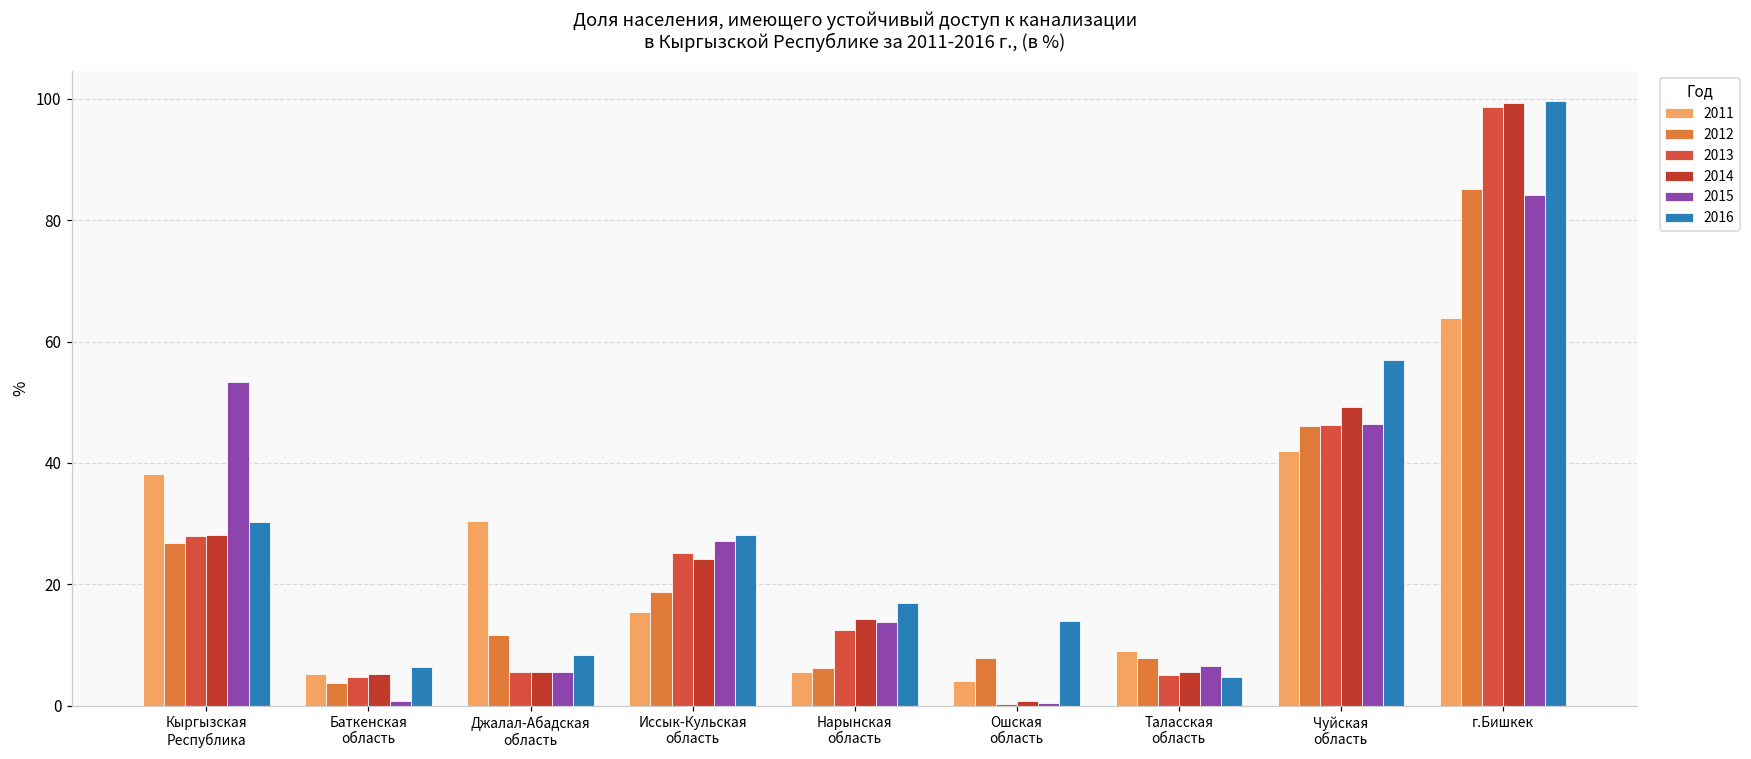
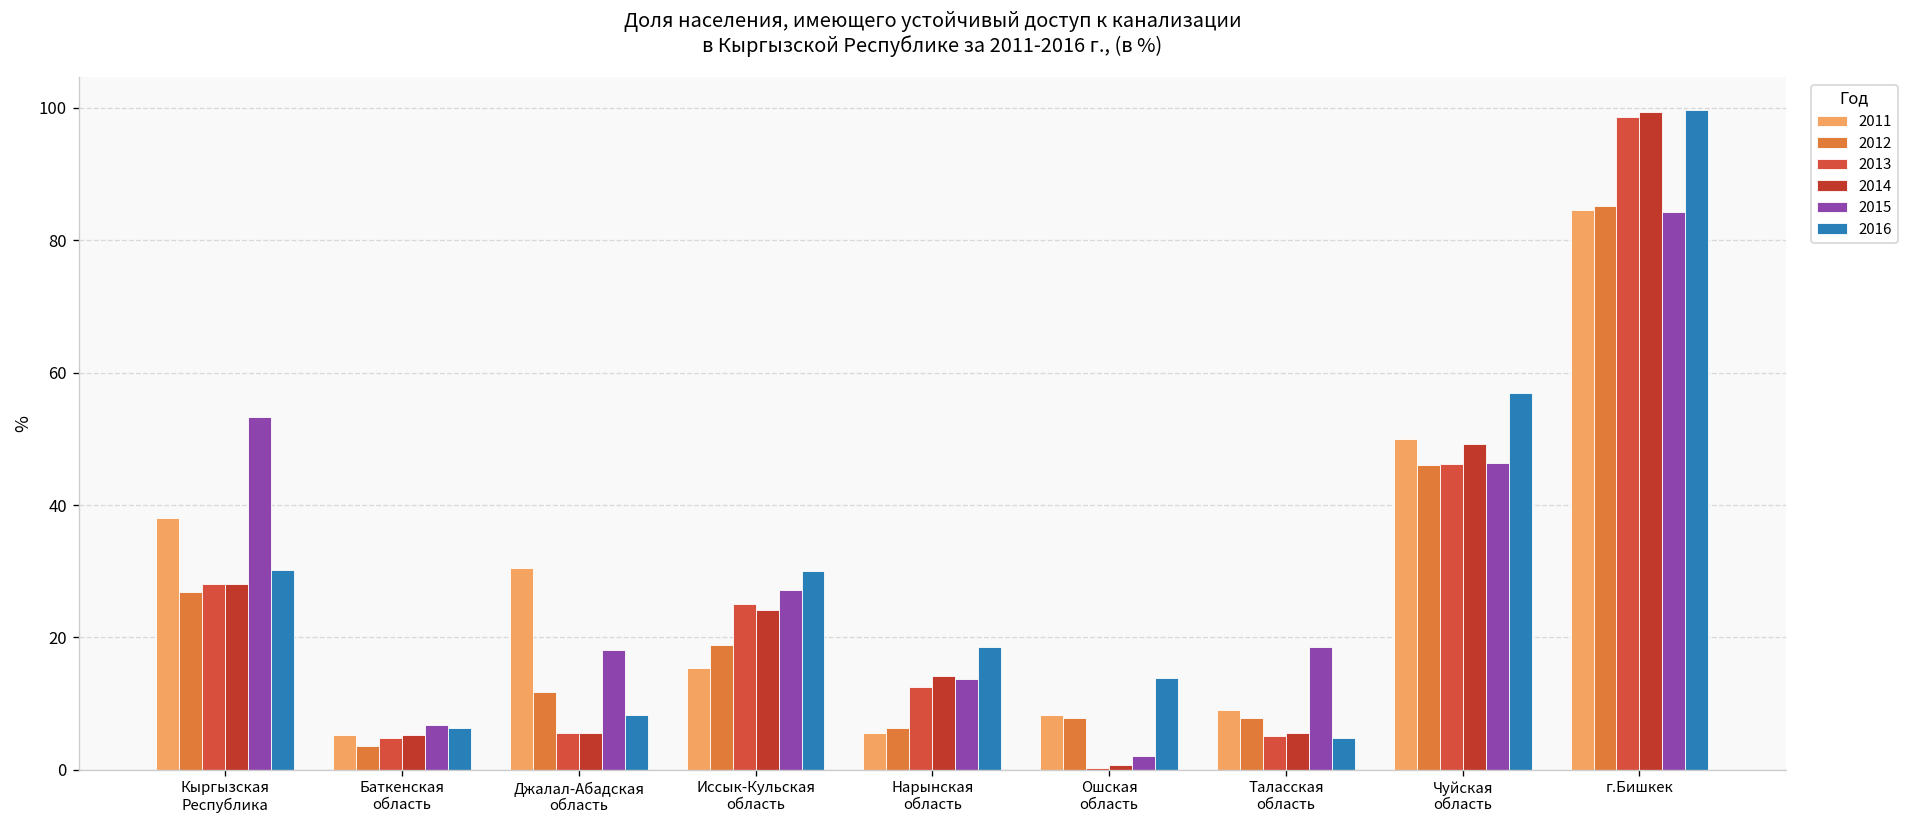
2015, Баткенская область: 1 -> 7
2015, Джалал-Абадская область: 6 -> 18
2016, Иссык-Кульская область: 28 -> 30
2016, Нарынская область: 17 -> 19
2011, Ошская область: 4 -> 8
2015, Ошская область: 1 -> 2
2015, Таласская область: 7 -> 19
2011, Чуйская область: 42 -> 50
2011, г.Бишкек: 64 -> 85
